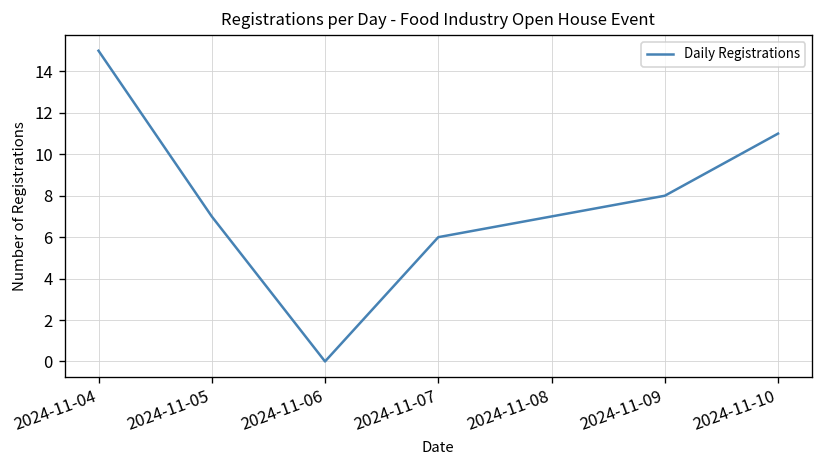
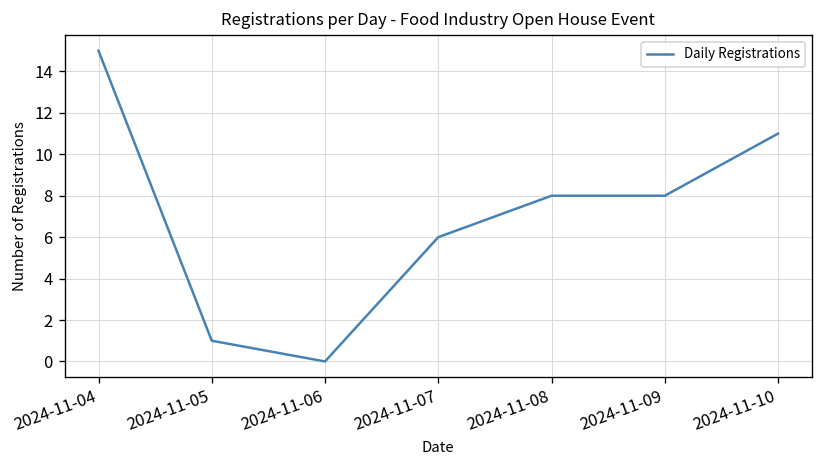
2024-11-05: 7 -> 1
2024-11-08: 7 -> 8
